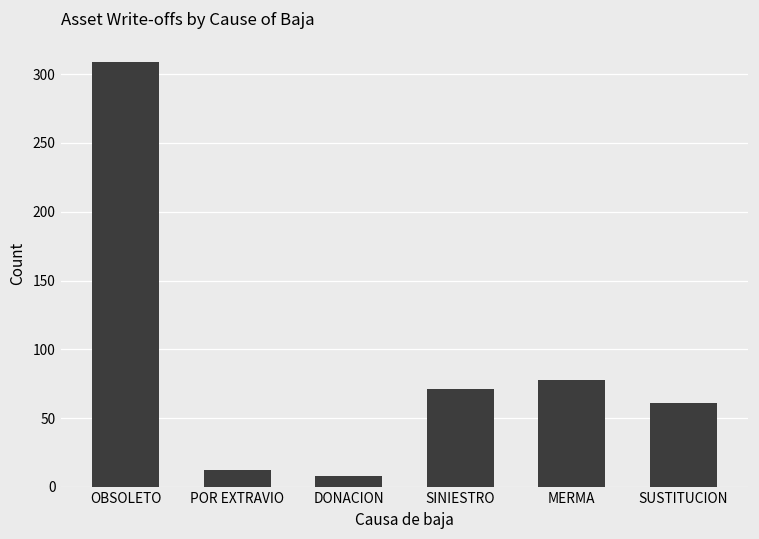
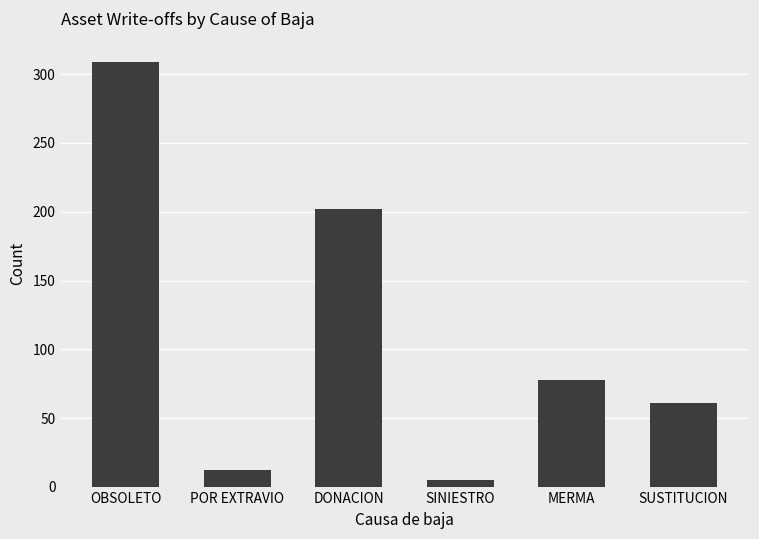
DONACION: 8 -> 202
SINIESTRO: 71 -> 5
